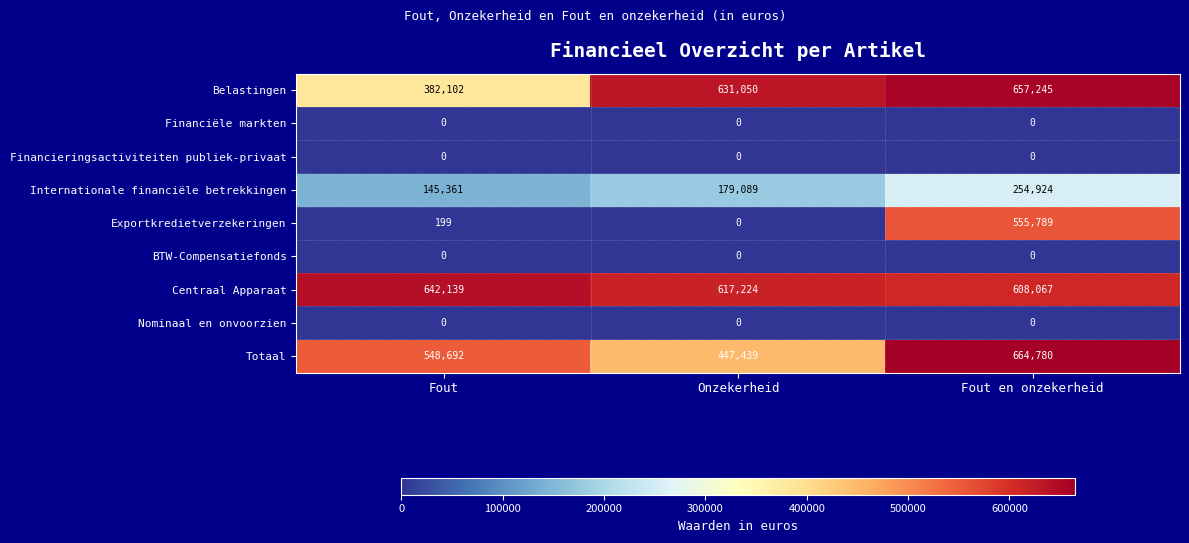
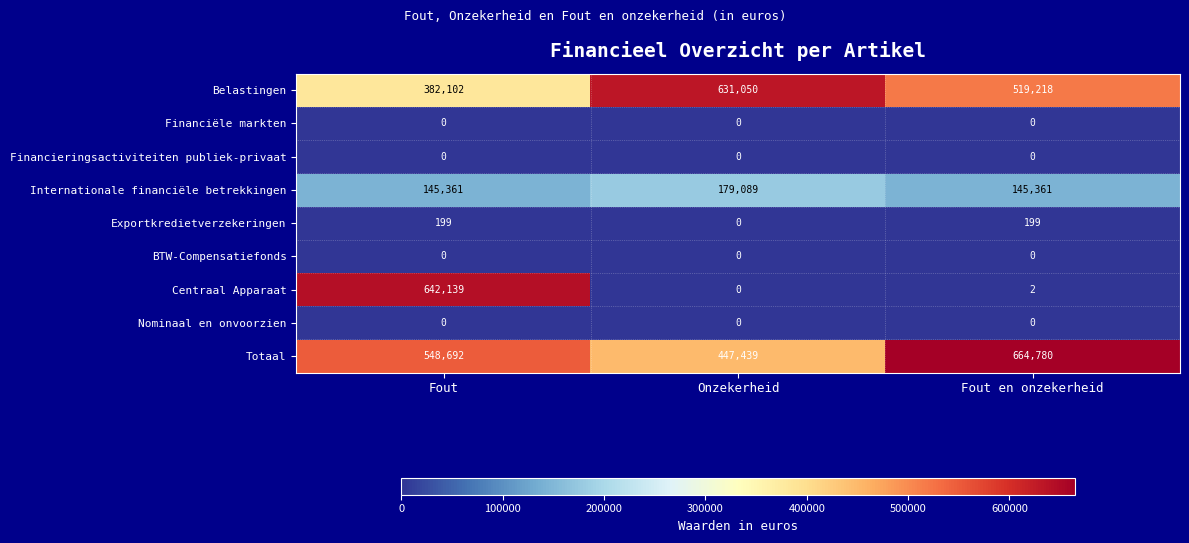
Belastingen, Fout en onzekerheid: 657,245 -> 519,218
Internationale financiële betrekkingen, Fout en onzekerheid: 254,924 -> 145,361
Exportkredietverzekeringen, Fout en onzekerheid: 555,789 -> 199
Centraal Apparaat, Onzekerheid: 617,224 -> 0
Centraal Apparaat, Fout en onzekerheid: 608,067 -> 2
